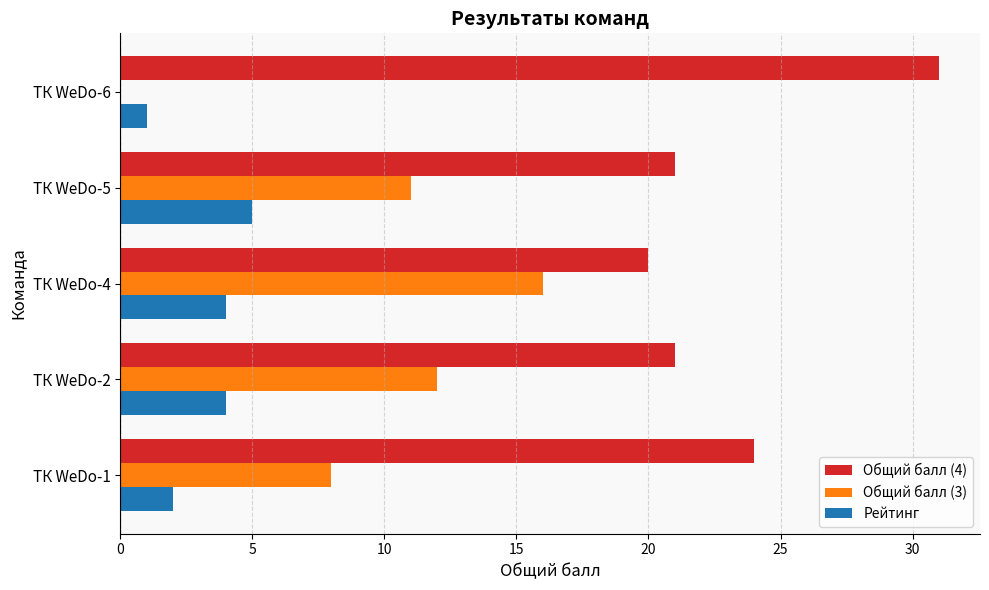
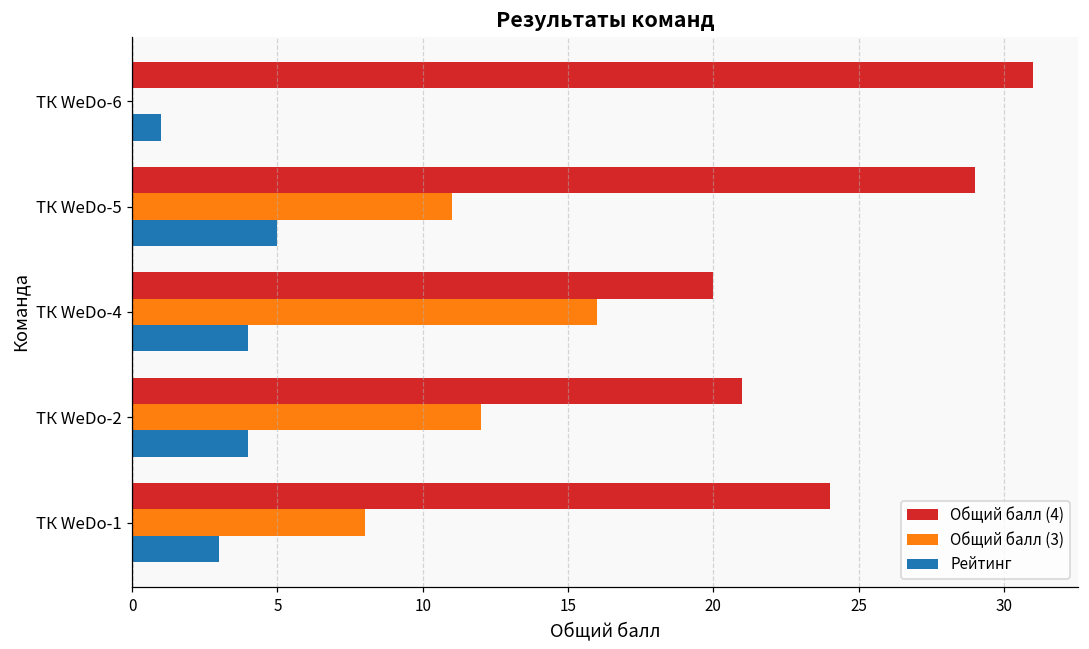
Общий балл (4), ТК WeDo-5: 21 -> 29
Рейтинг, ТК WeDo-1: 2 -> 3
